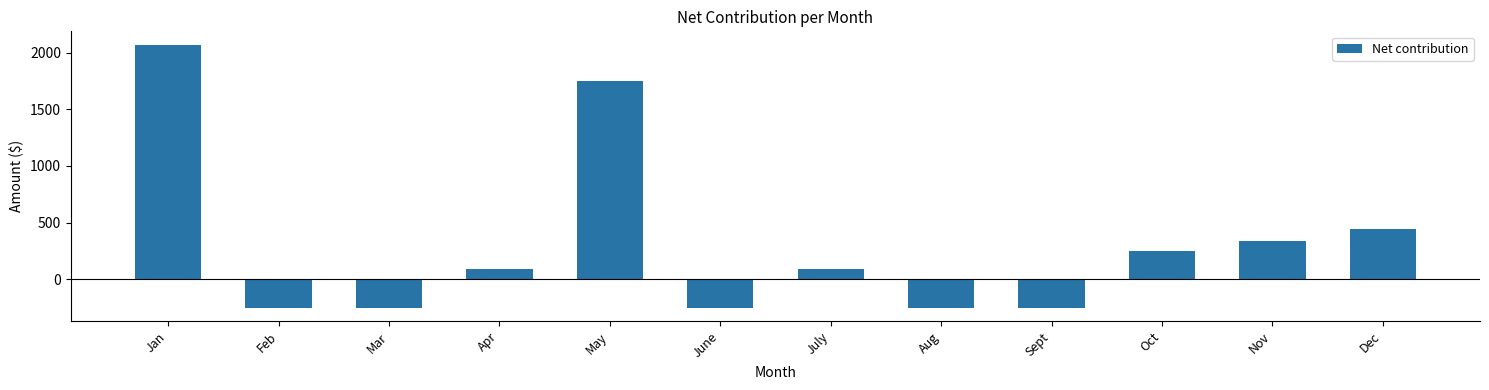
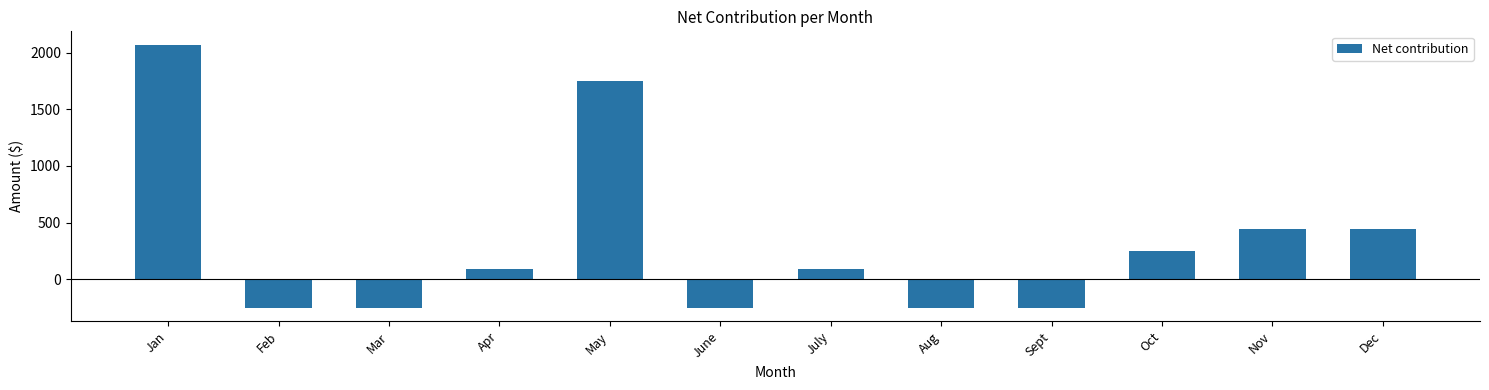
Nov: 340 -> 450
